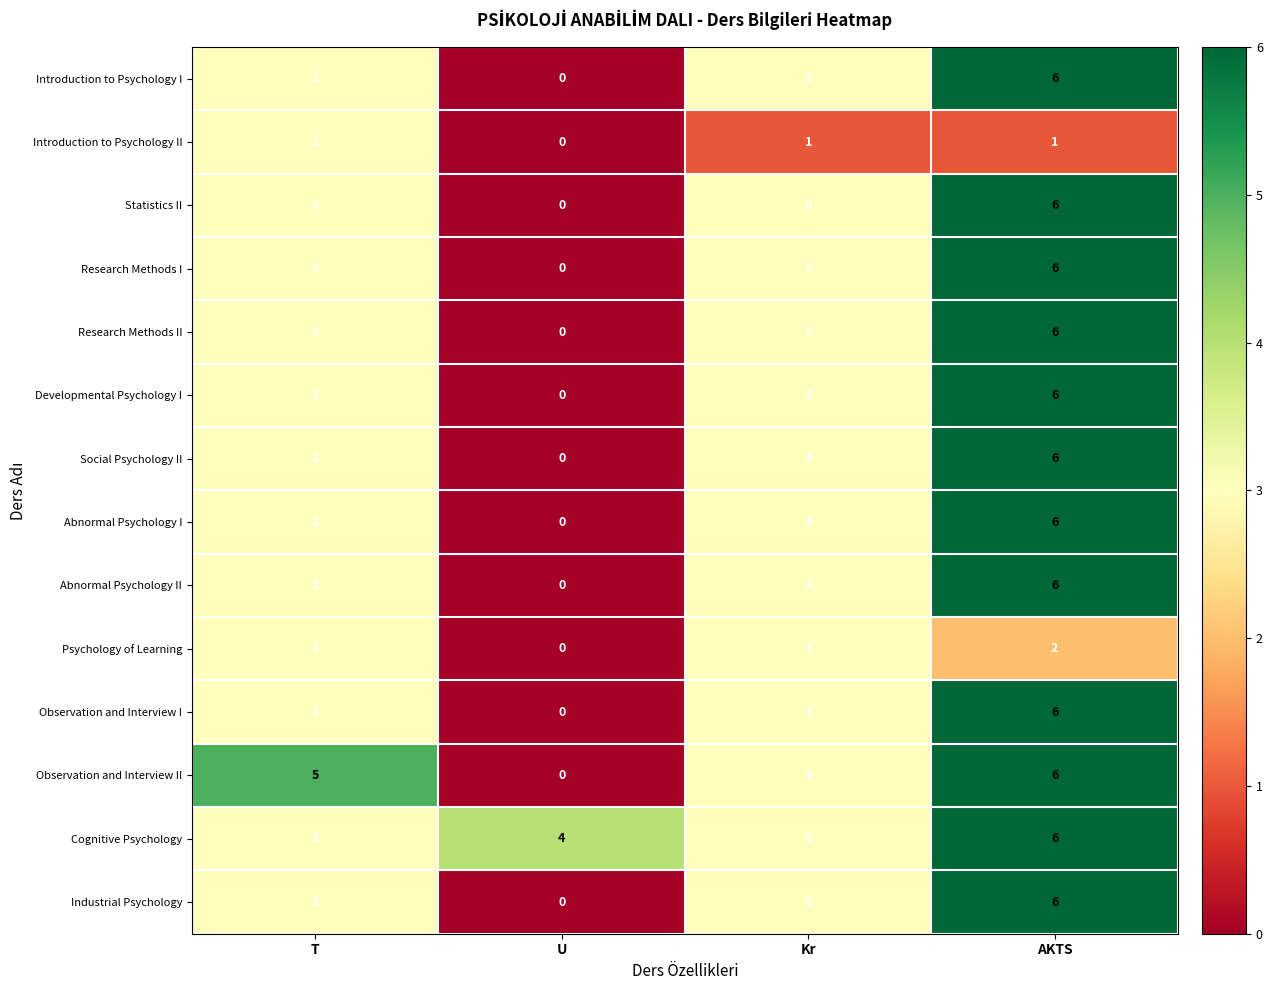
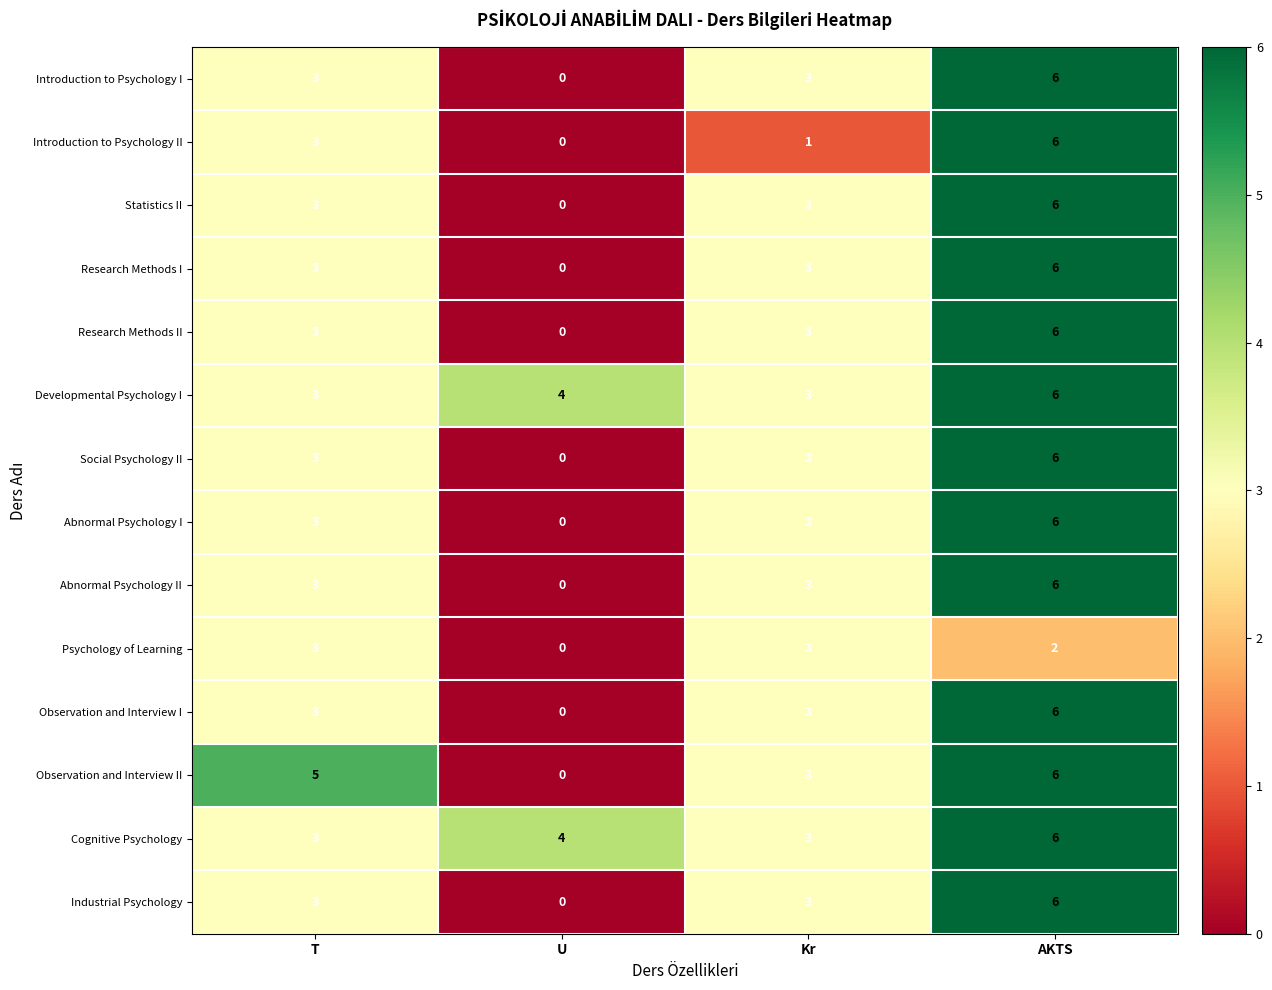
Introduction to Psychology II, AKTS: 1 -> 6
Developmental Psychology I, U: 0 -> 4
